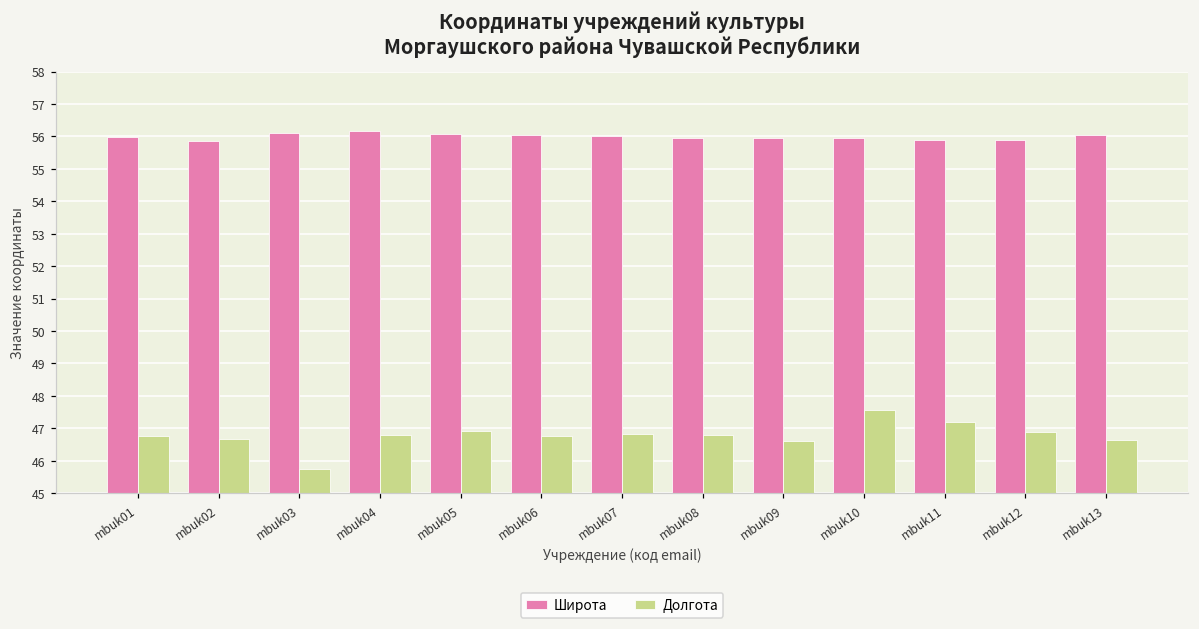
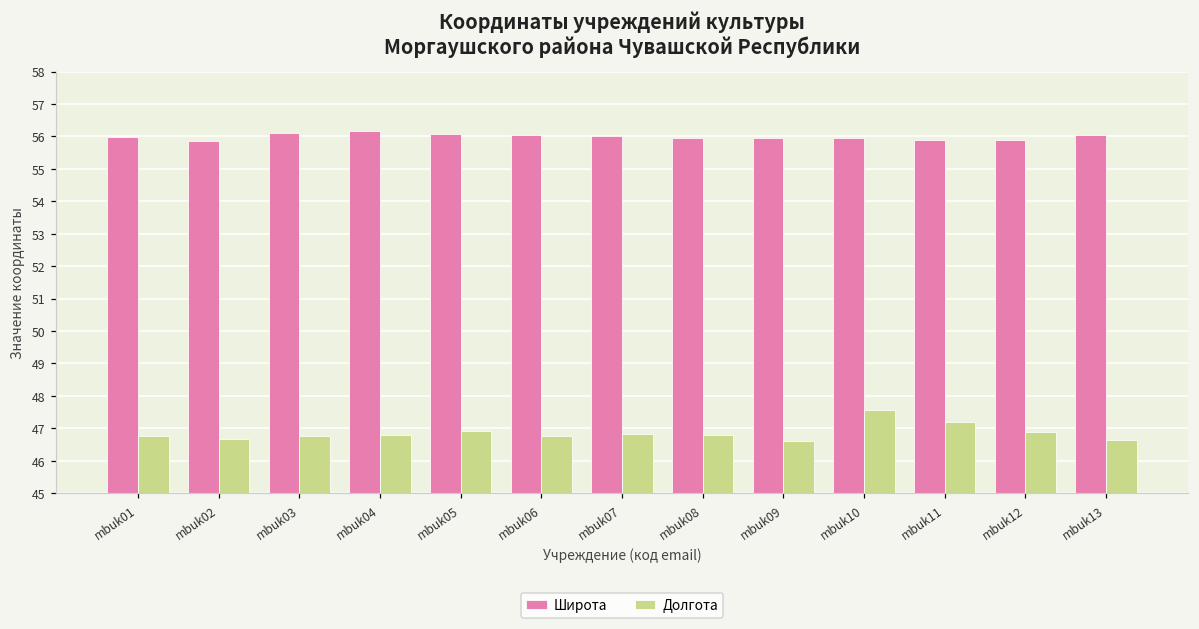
Долгота, mbuk03: 45.7 -> 46.7
